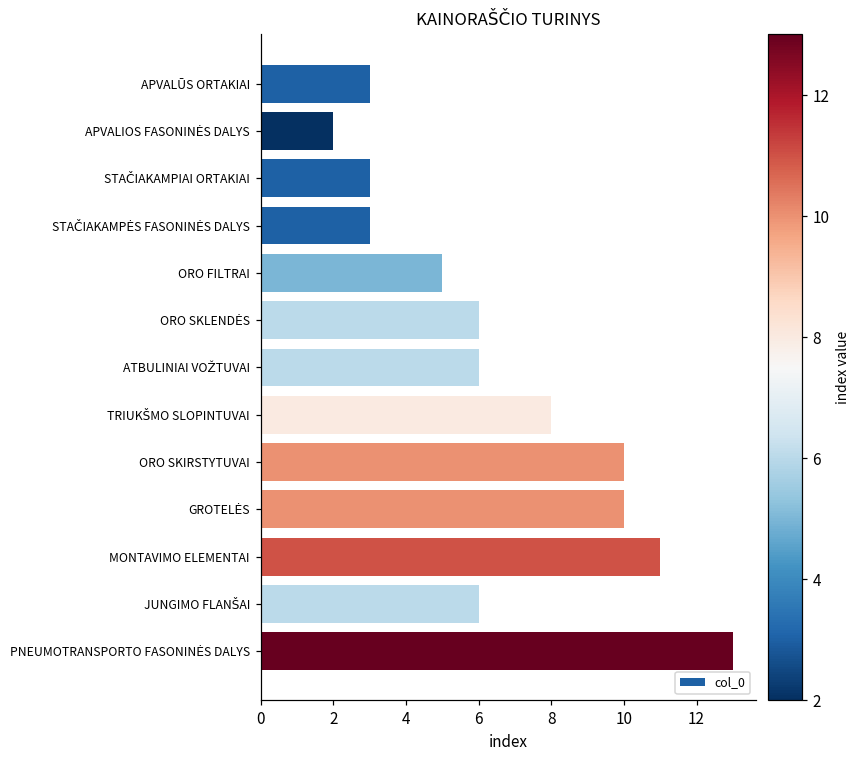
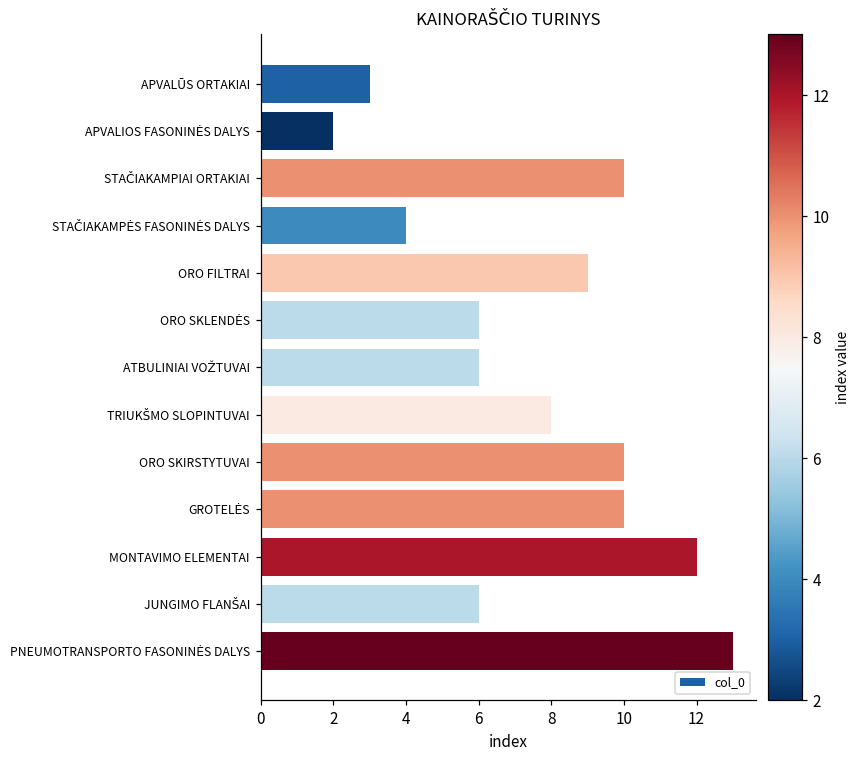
STAČIAKAMPIAI ORTAKIAI: 3 -> 10
STAČIAKAMPĖS FASONINĖS DALYS: 3 -> 4
ORO FILTRAI: 5 -> 9
MONTAVIMO ELEMENTAI: 11 -> 12
